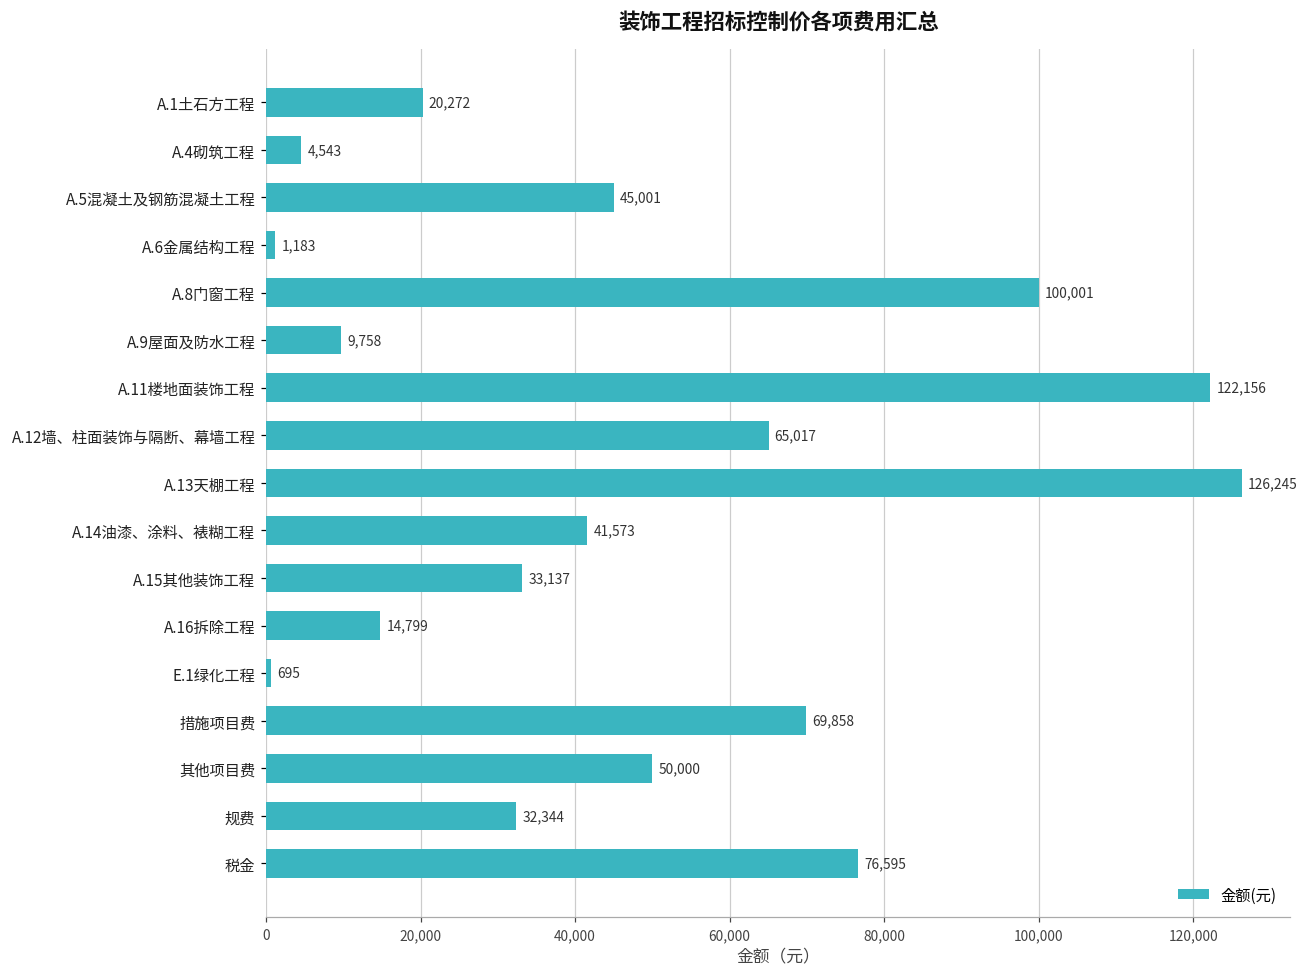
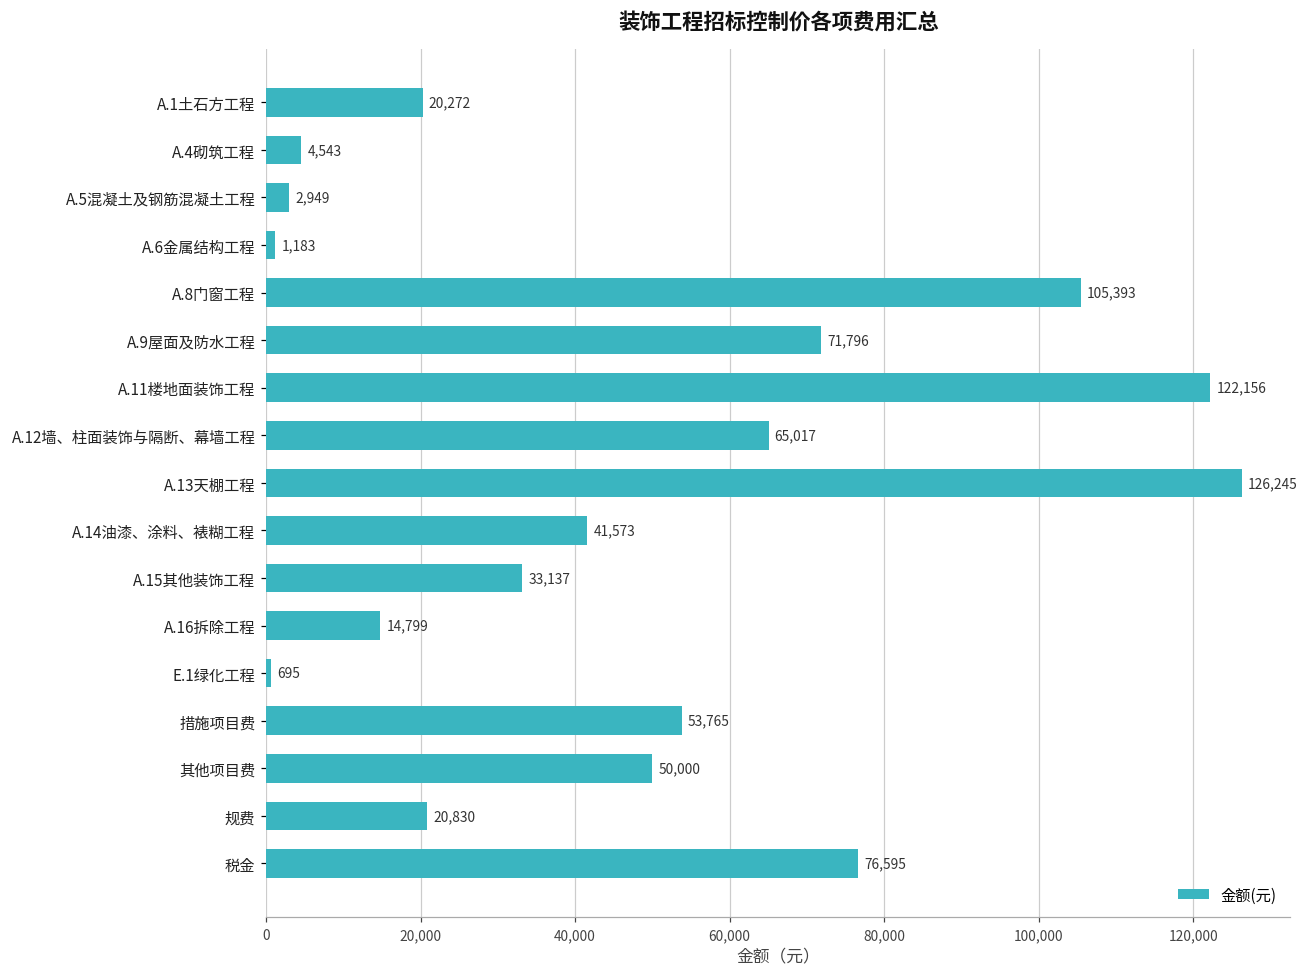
A.5混凝土及钢筋混凝土工程: 45,001 -> 2,949
A.8门窗工程: 100,001 -> 105,393
A.9屋面及防水工程: 9,758 -> 71,796
措施项目费: 69,858 -> 53,765
规费: 32,344 -> 20,830
